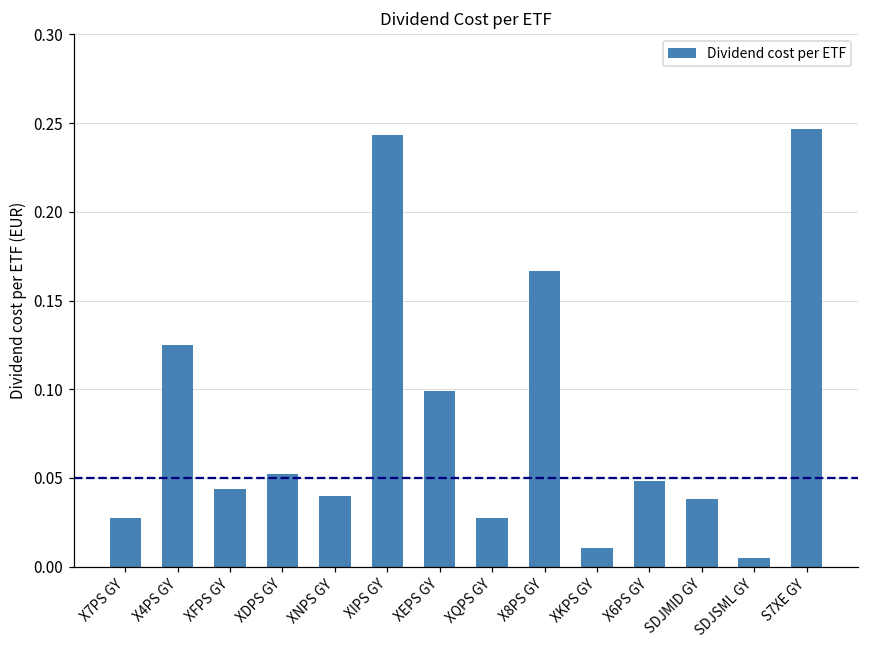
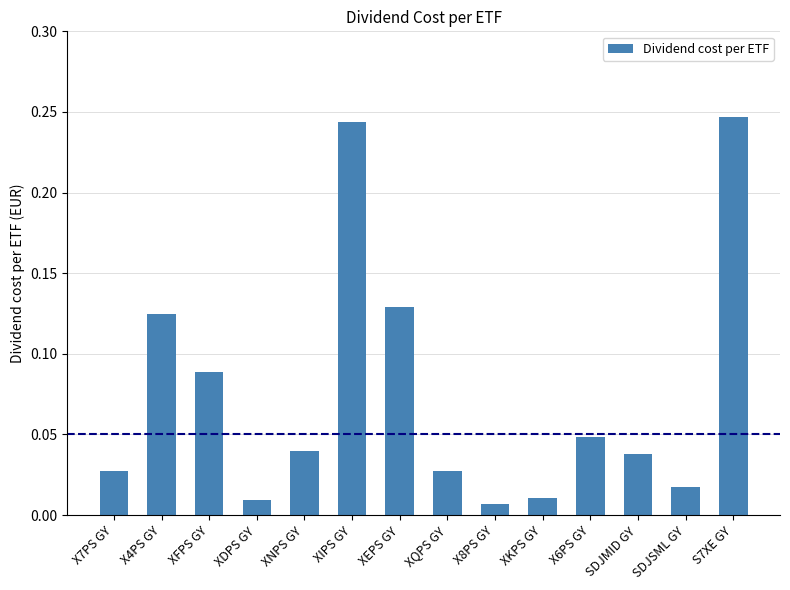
XFPS GY: 0.044 -> 0.089
XDPS GY: 0.052 -> 0.009
XEPS GY: 0.099 -> 0.129
X8PS GY: 0.167 -> 0.007
SDJSML GY: 0.005 -> 0.017
